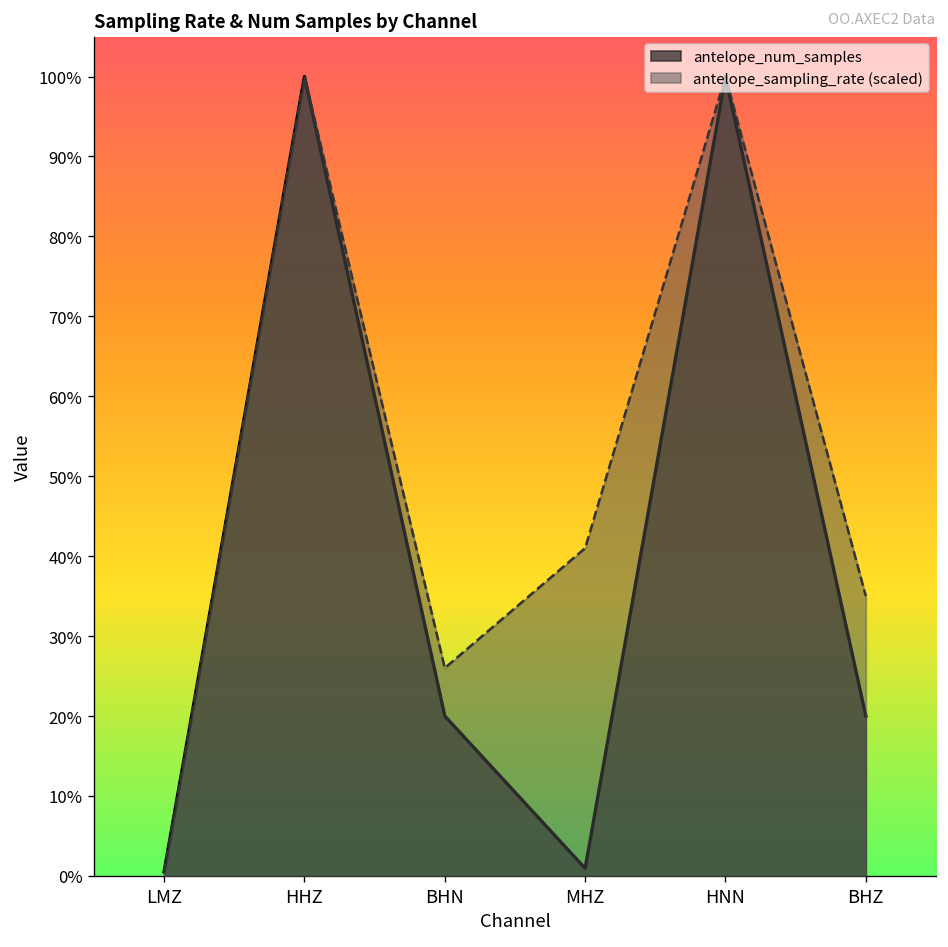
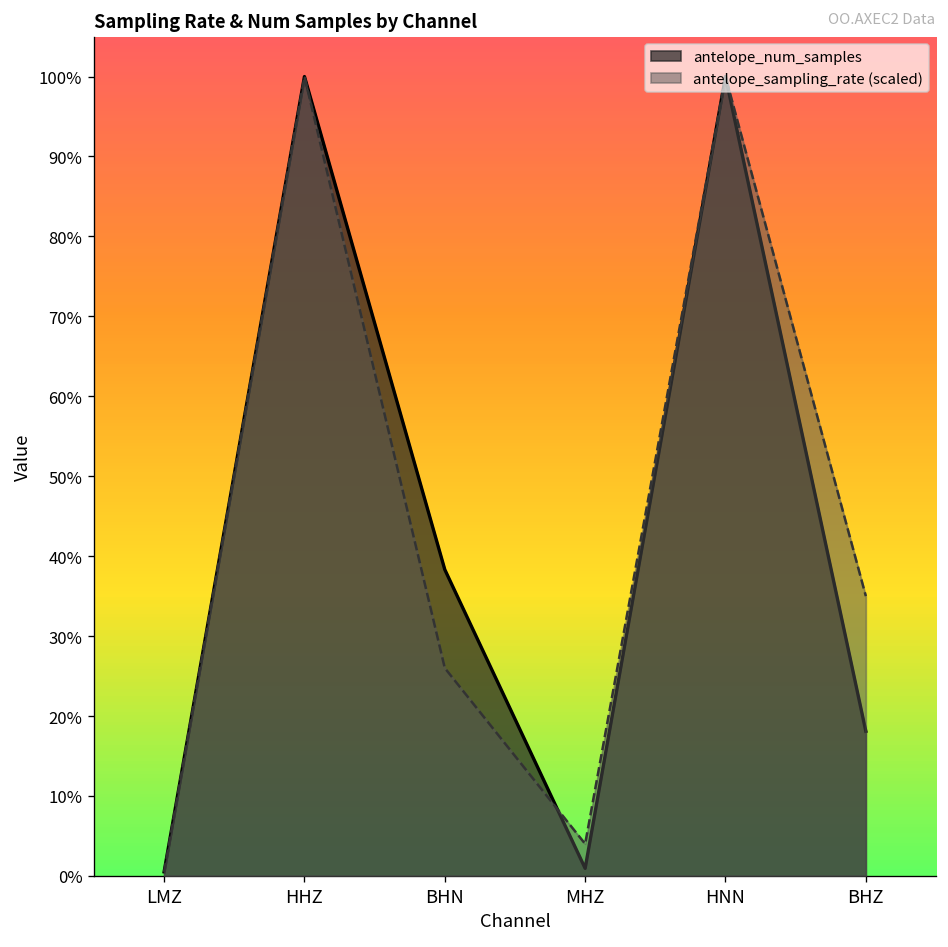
antelope_num_samples, BHN: 20% -> 38%
antelope_sampling_rate (scaled), MHZ: 41% -> 4%
antelope_num_samples, BHZ: 20% -> 18%
